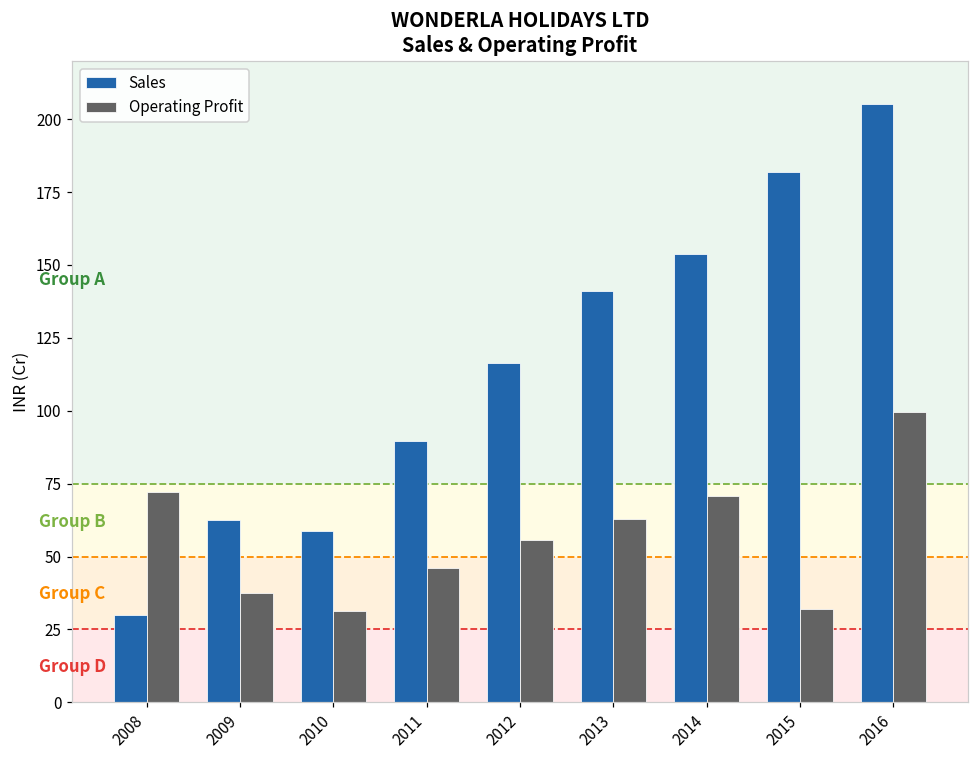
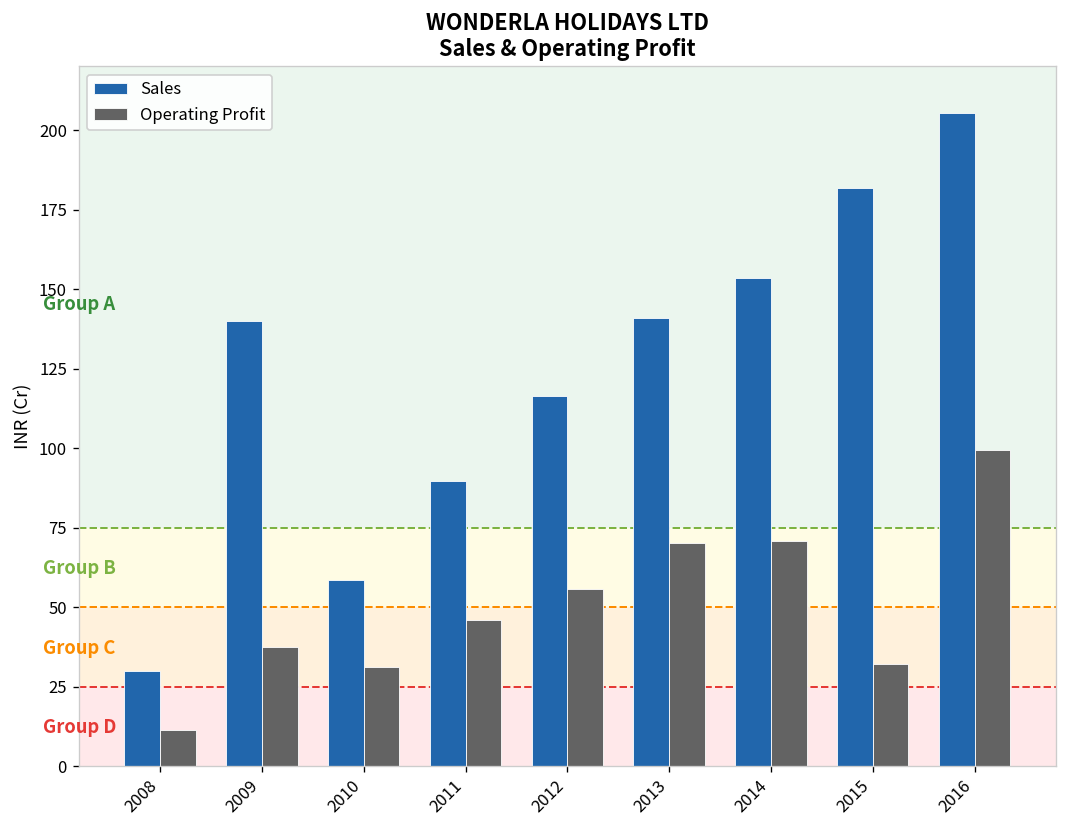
Operating Profit, 2008: 72 -> 11
Sales, 2009: 62 -> 140
Operating Profit, 2013: 63 -> 70
